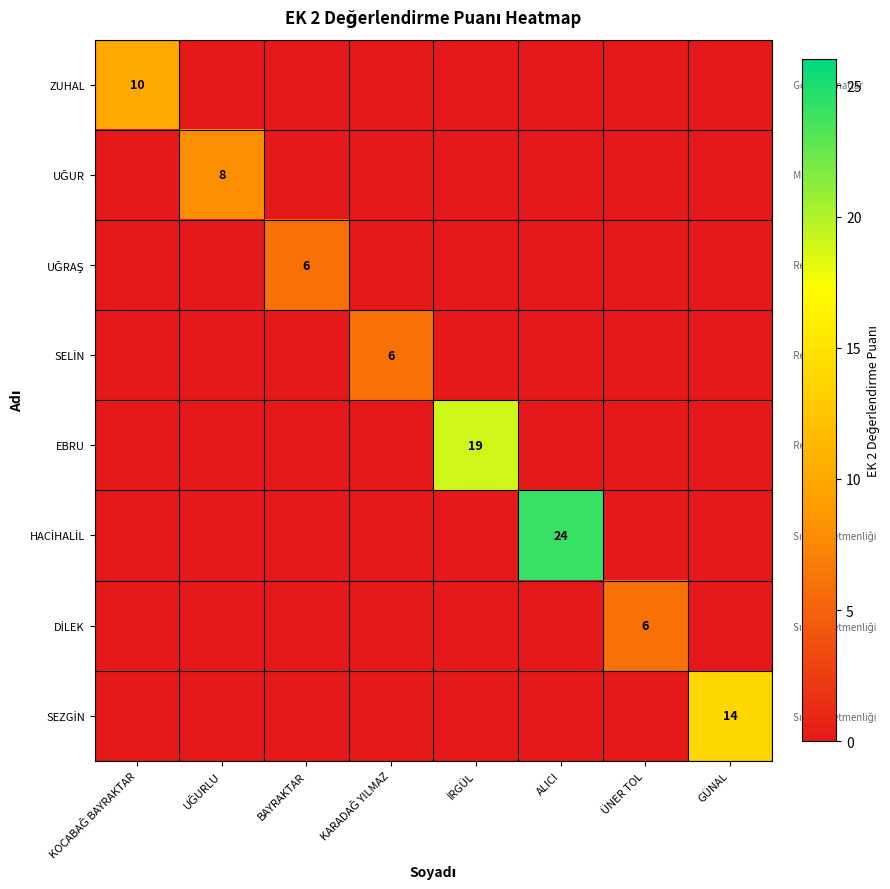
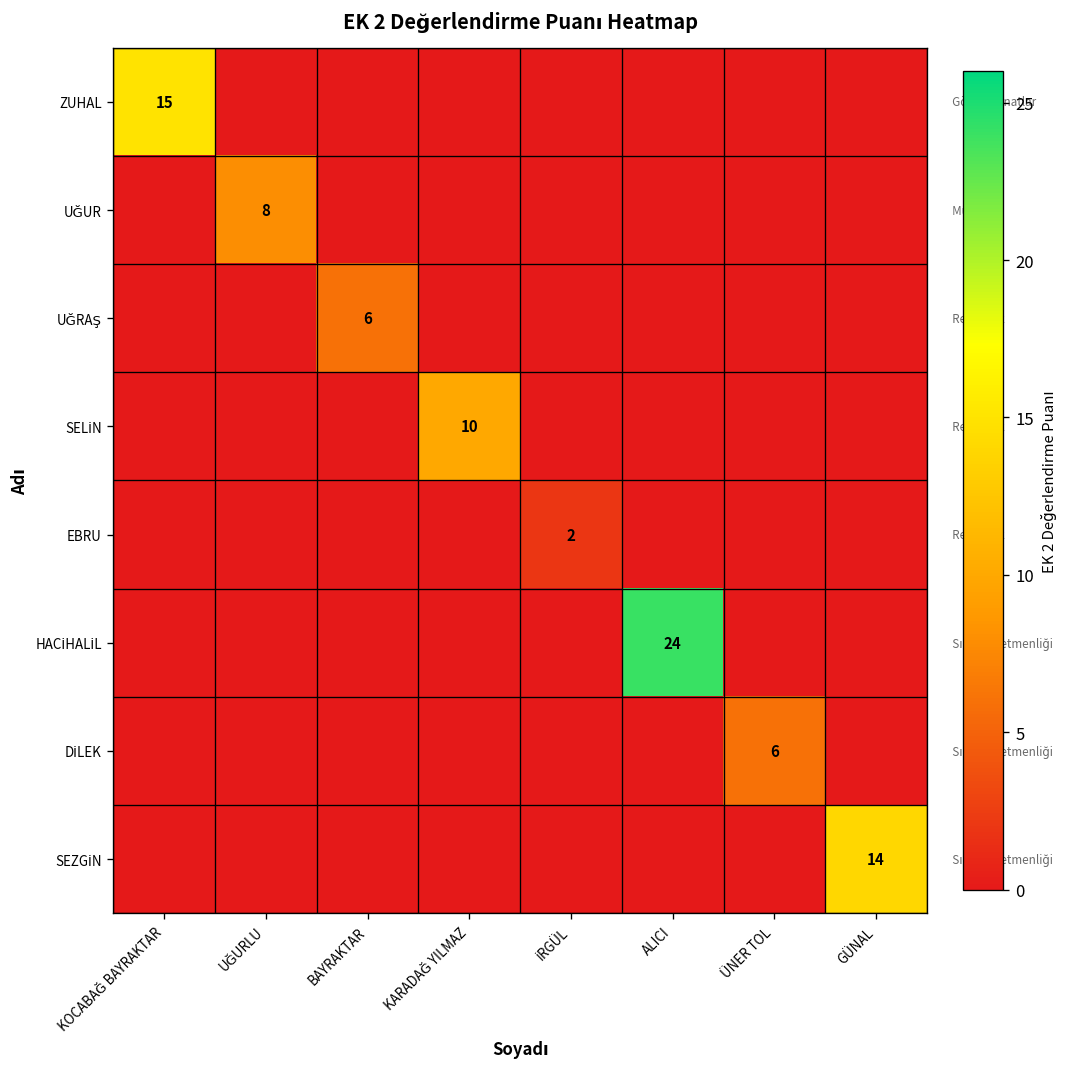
ZUHAL, KOCABAĞ BAYRAKTAR: 10 -> 15
SELİN, KARADAĞ YILMAZ: 6 -> 10
EBRU, İRGÜL: 19 -> 2
